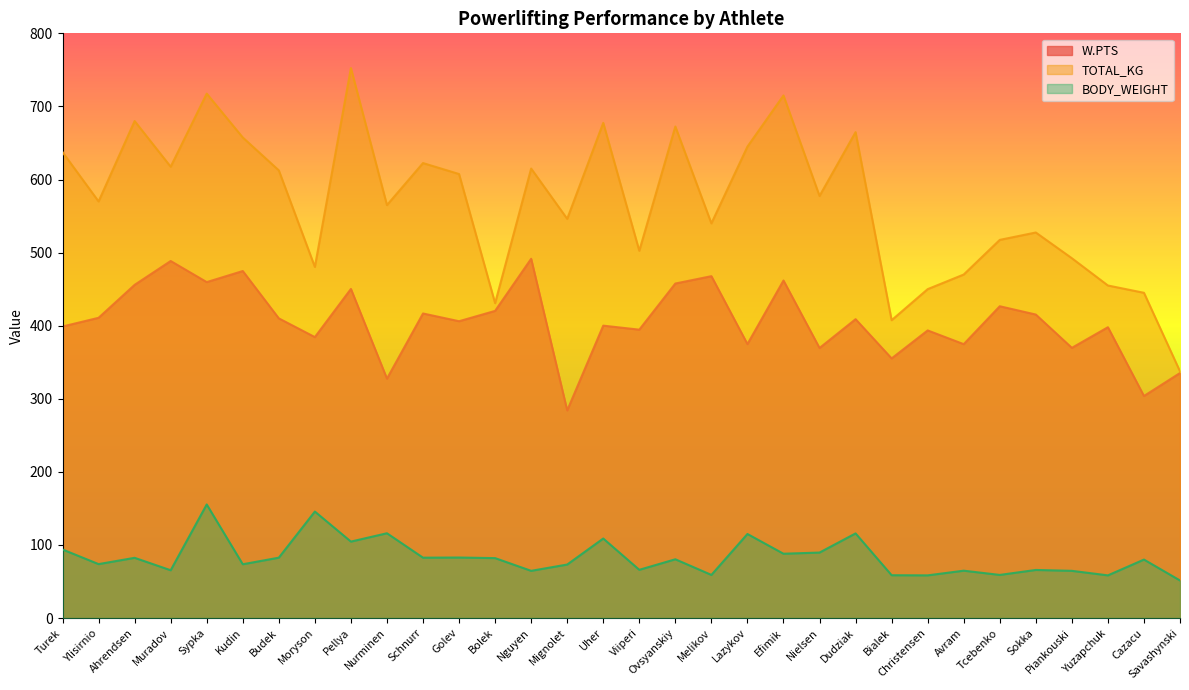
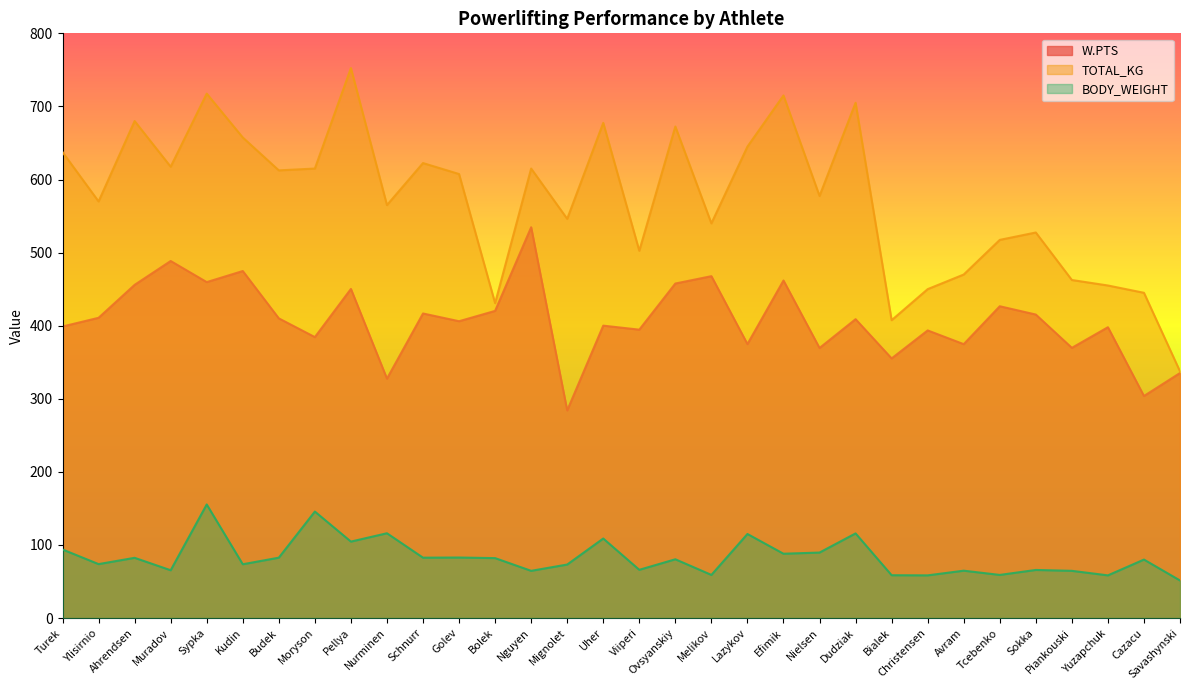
TOTAL_KG, Moryson: 480 -> 620
W.PTS, Nguyen: 490 -> 530
TOTAL_KG, Dudziak: 660 -> 710
TOTAL_KG, Piankouski: 490 -> 460
